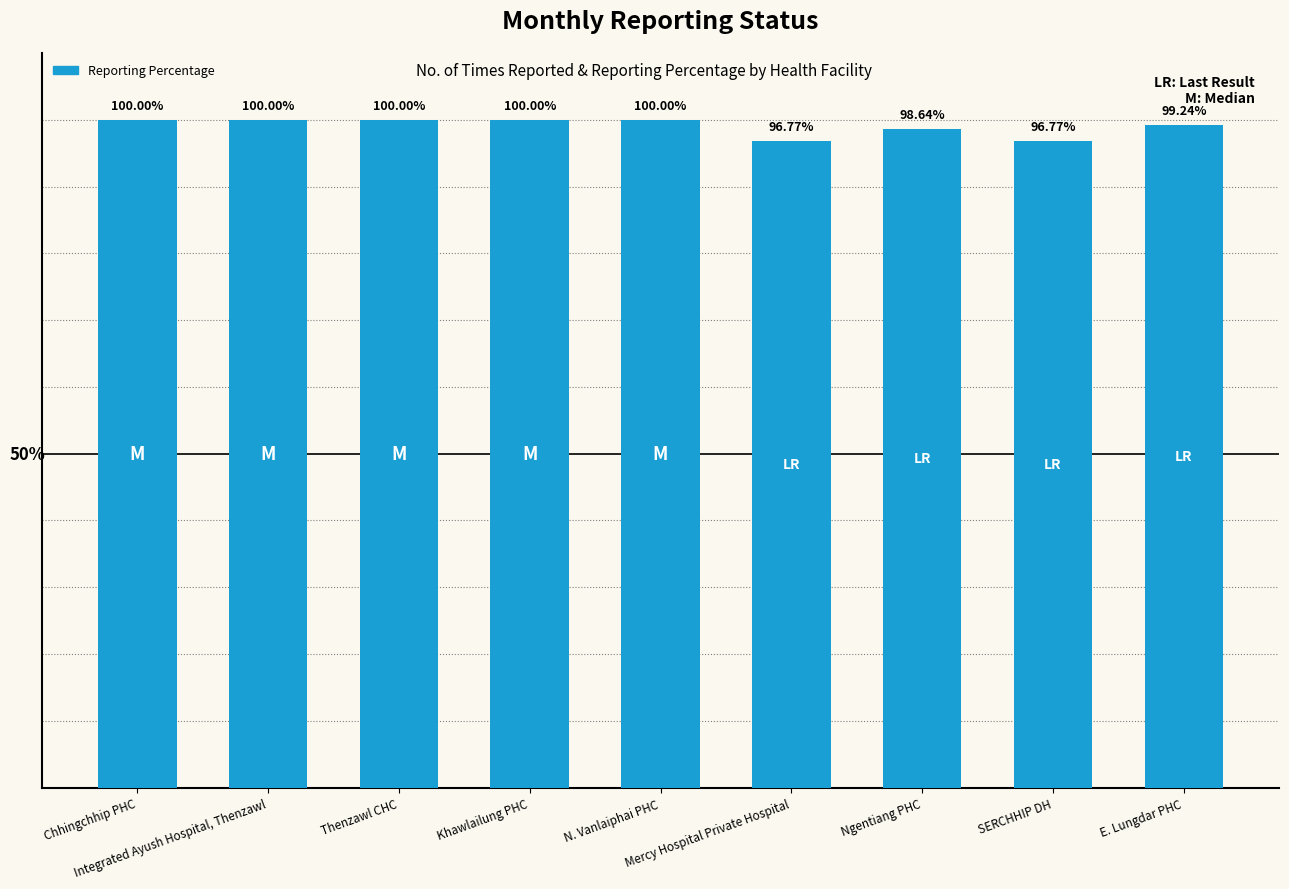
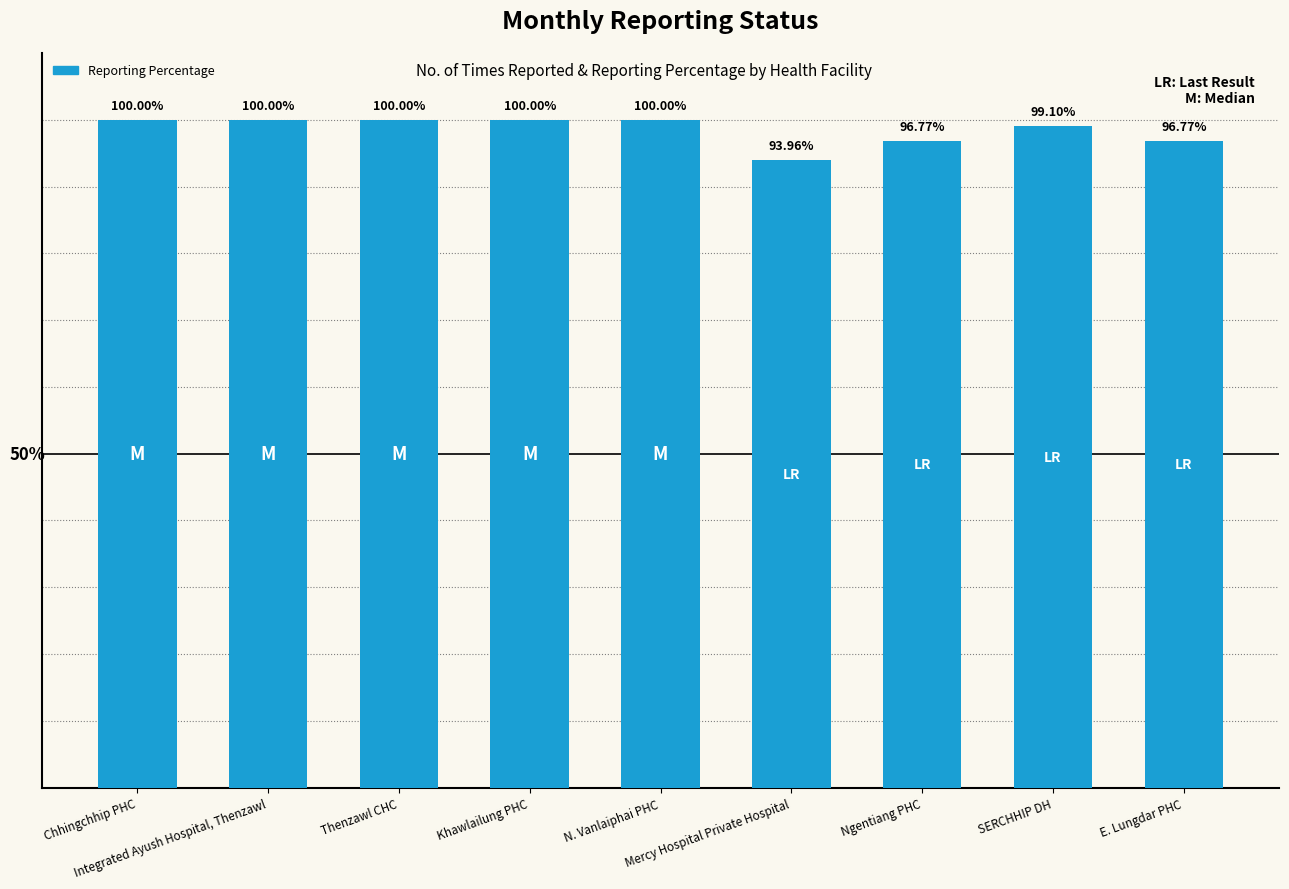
Mercy Hospital Private Hospital: 96.77% -> 93.96%
Ngentiang PHC: 98.64% -> 96.77%
SERCHHIP DH: 96.77% -> 99.10%
E. Lungdar PHC: 99.24% -> 96.77%
